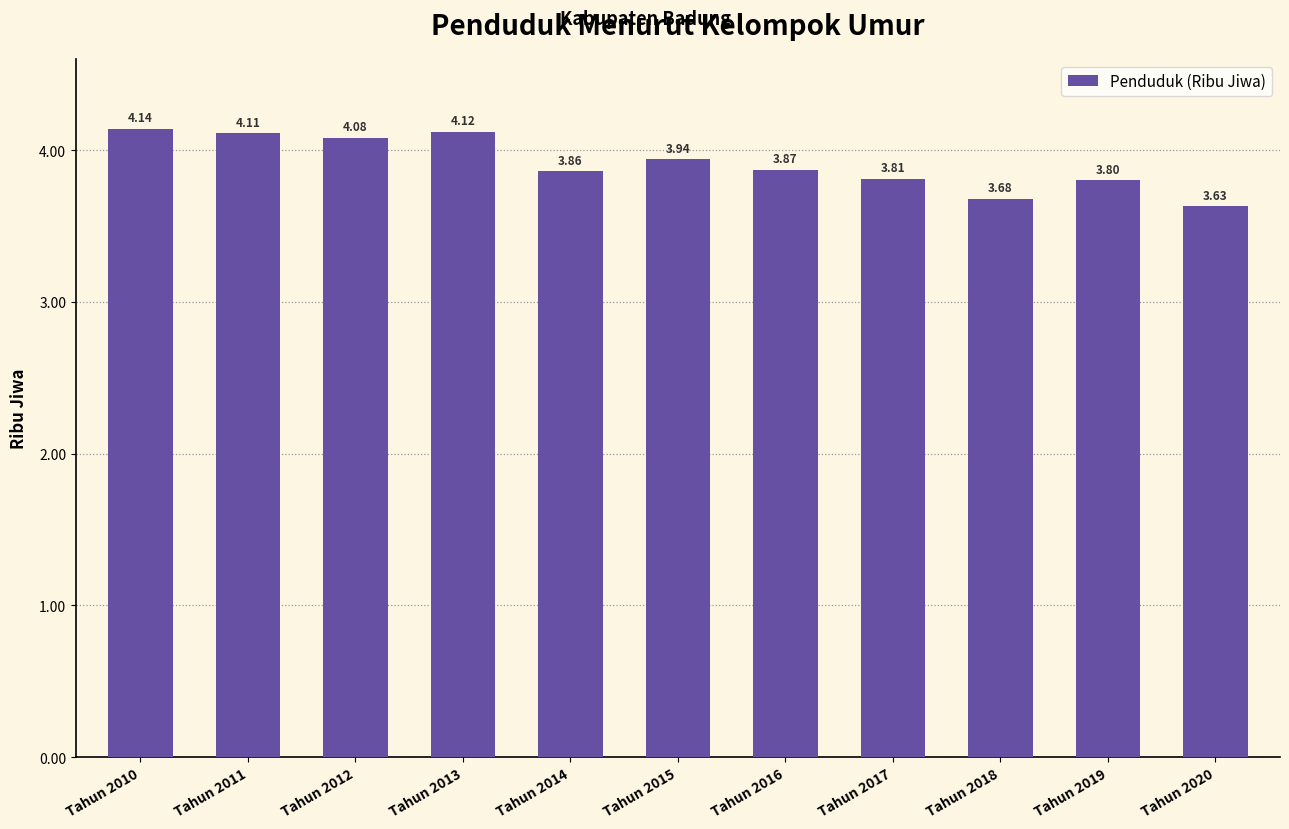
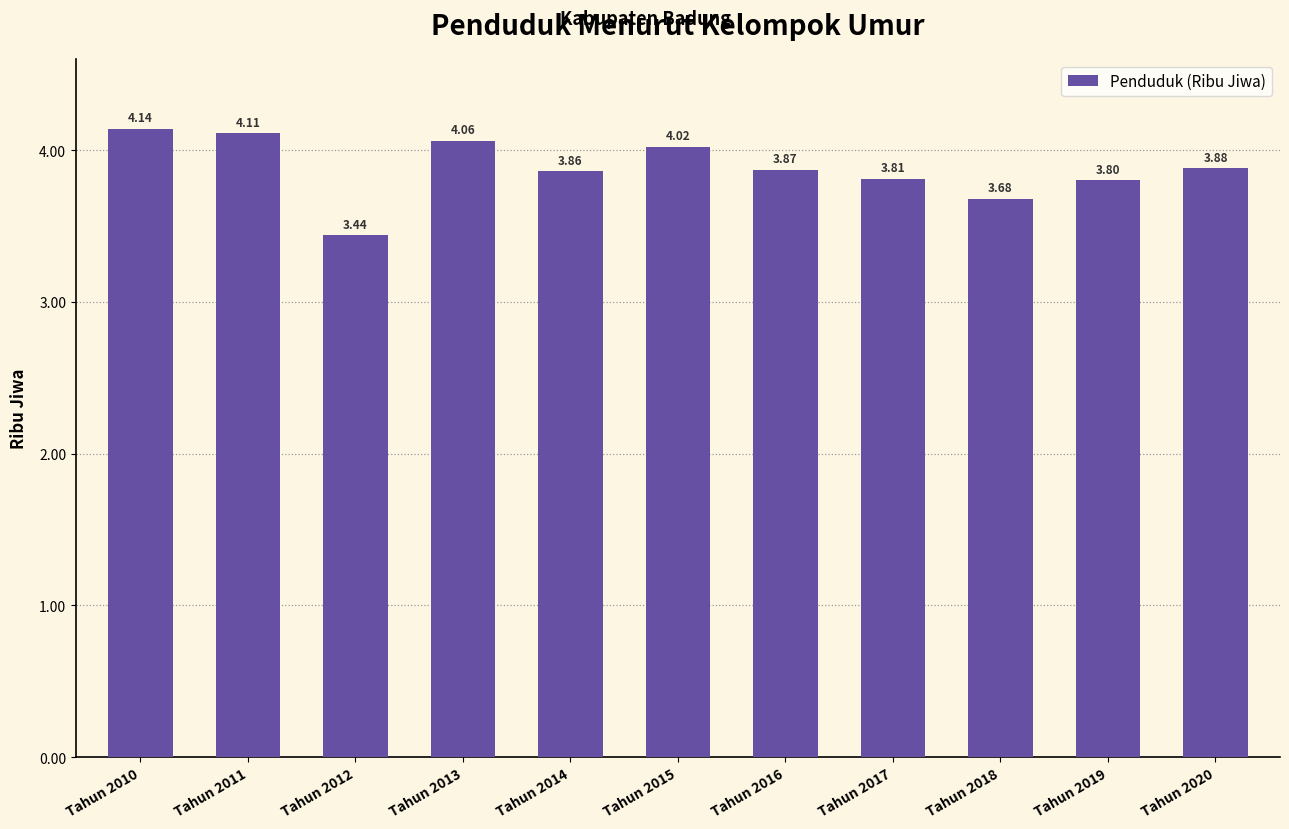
Tahun 2012: 4.08 -> 3.44
Tahun 2013: 4.12 -> 4.06
Tahun 2015: 3.94 -> 4.02
Tahun 2020: 3.63 -> 3.88
